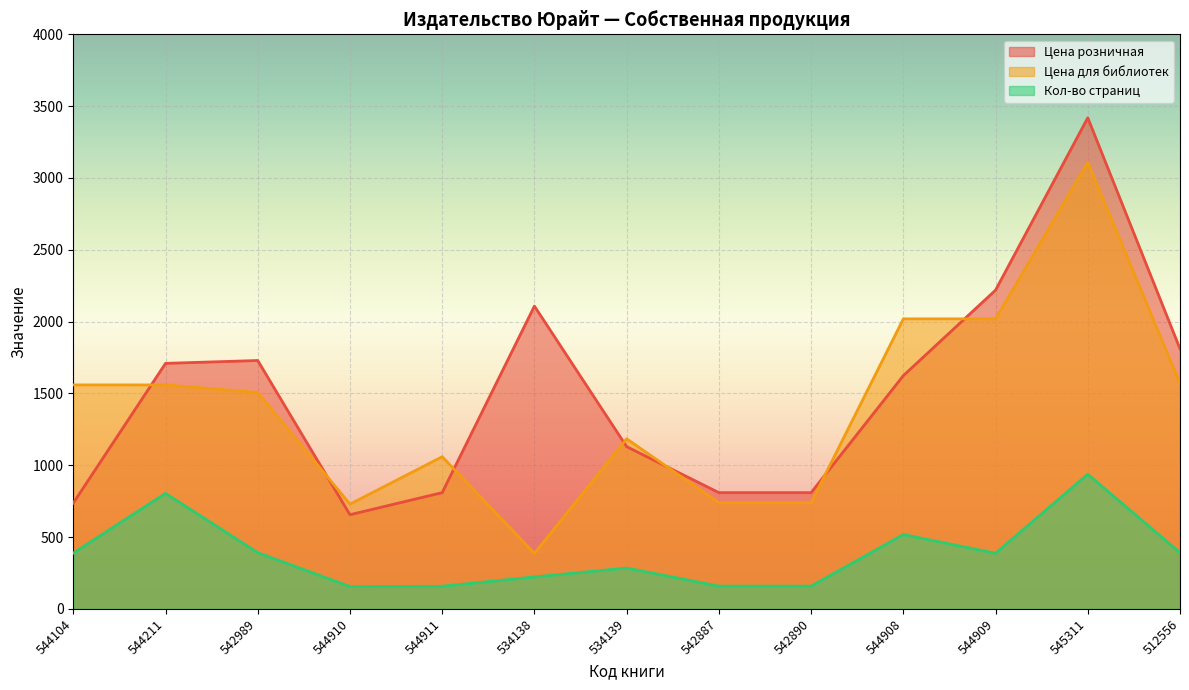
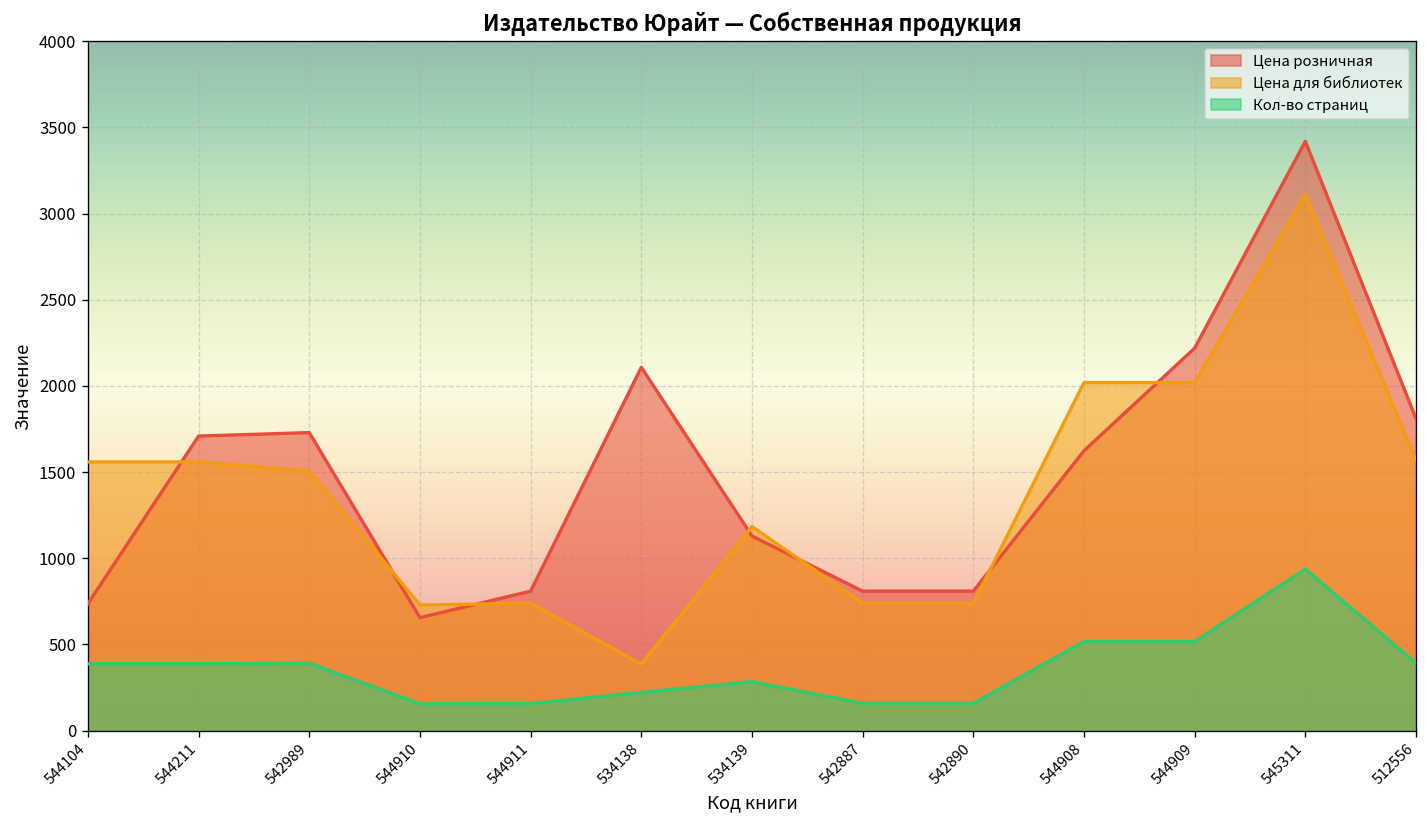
Кол-во страниц, 544211: 800 -> 390
Цена для библиотек, 544911: 1060 -> 740
Кол-во страниц, 544909: 390 -> 520
